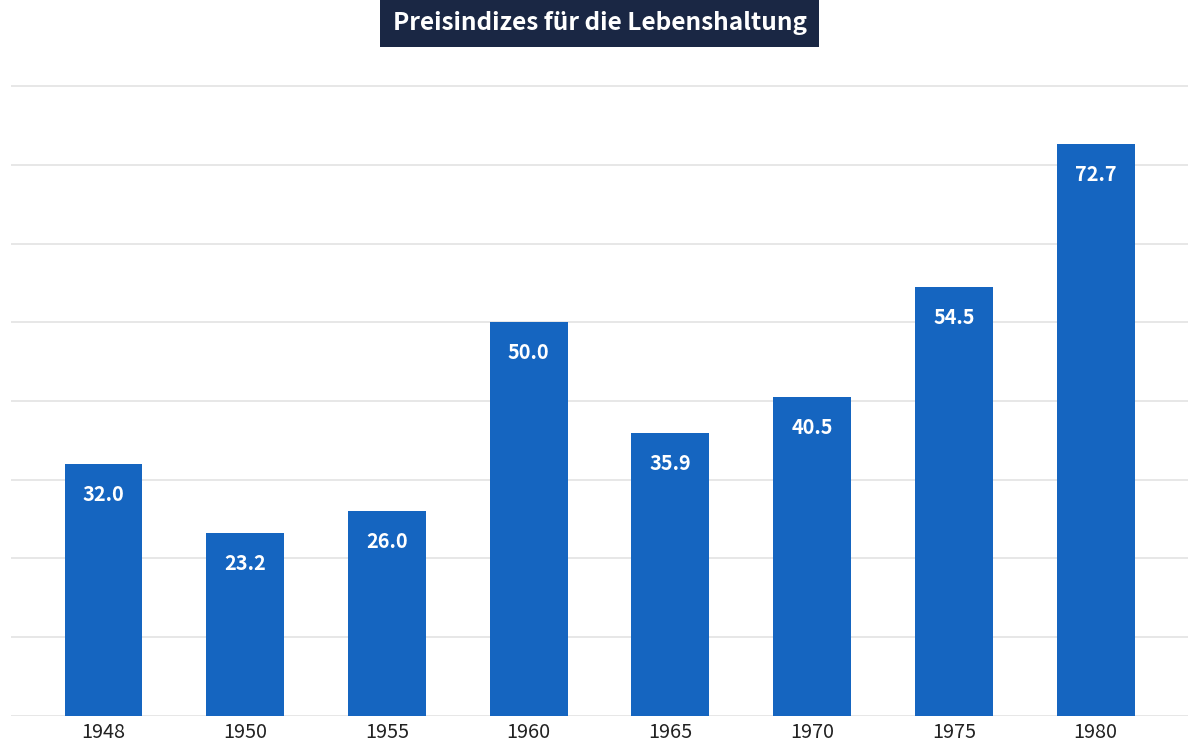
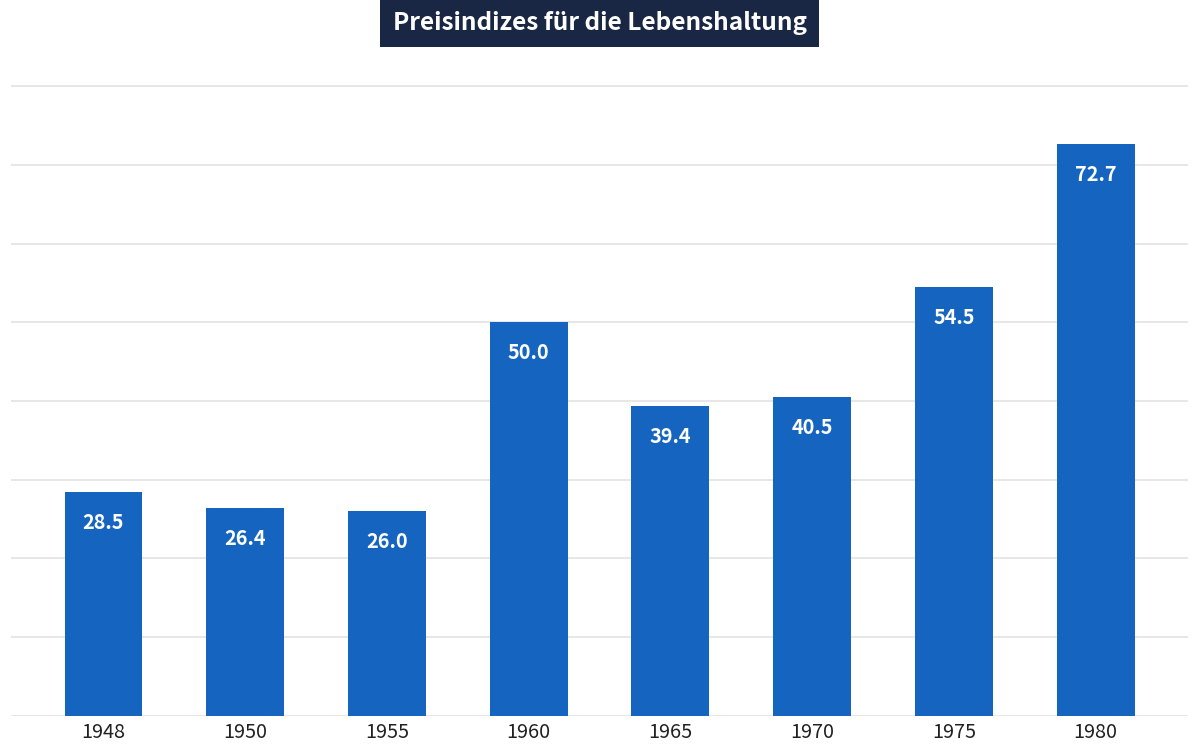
1948: 32.0 -> 28.5
1950: 23.2 -> 26.4
1965: 35.9 -> 39.4
